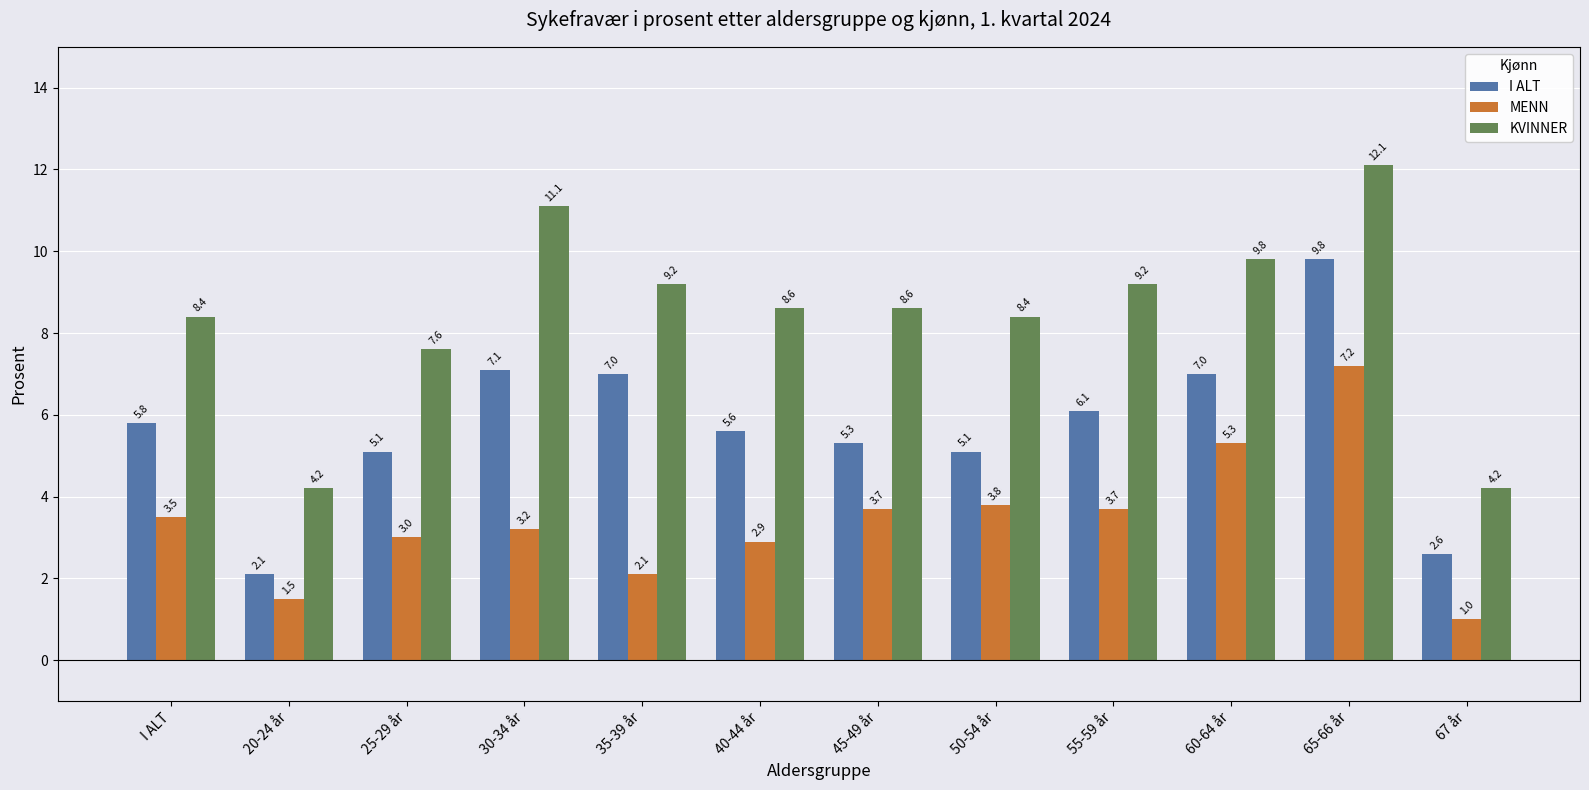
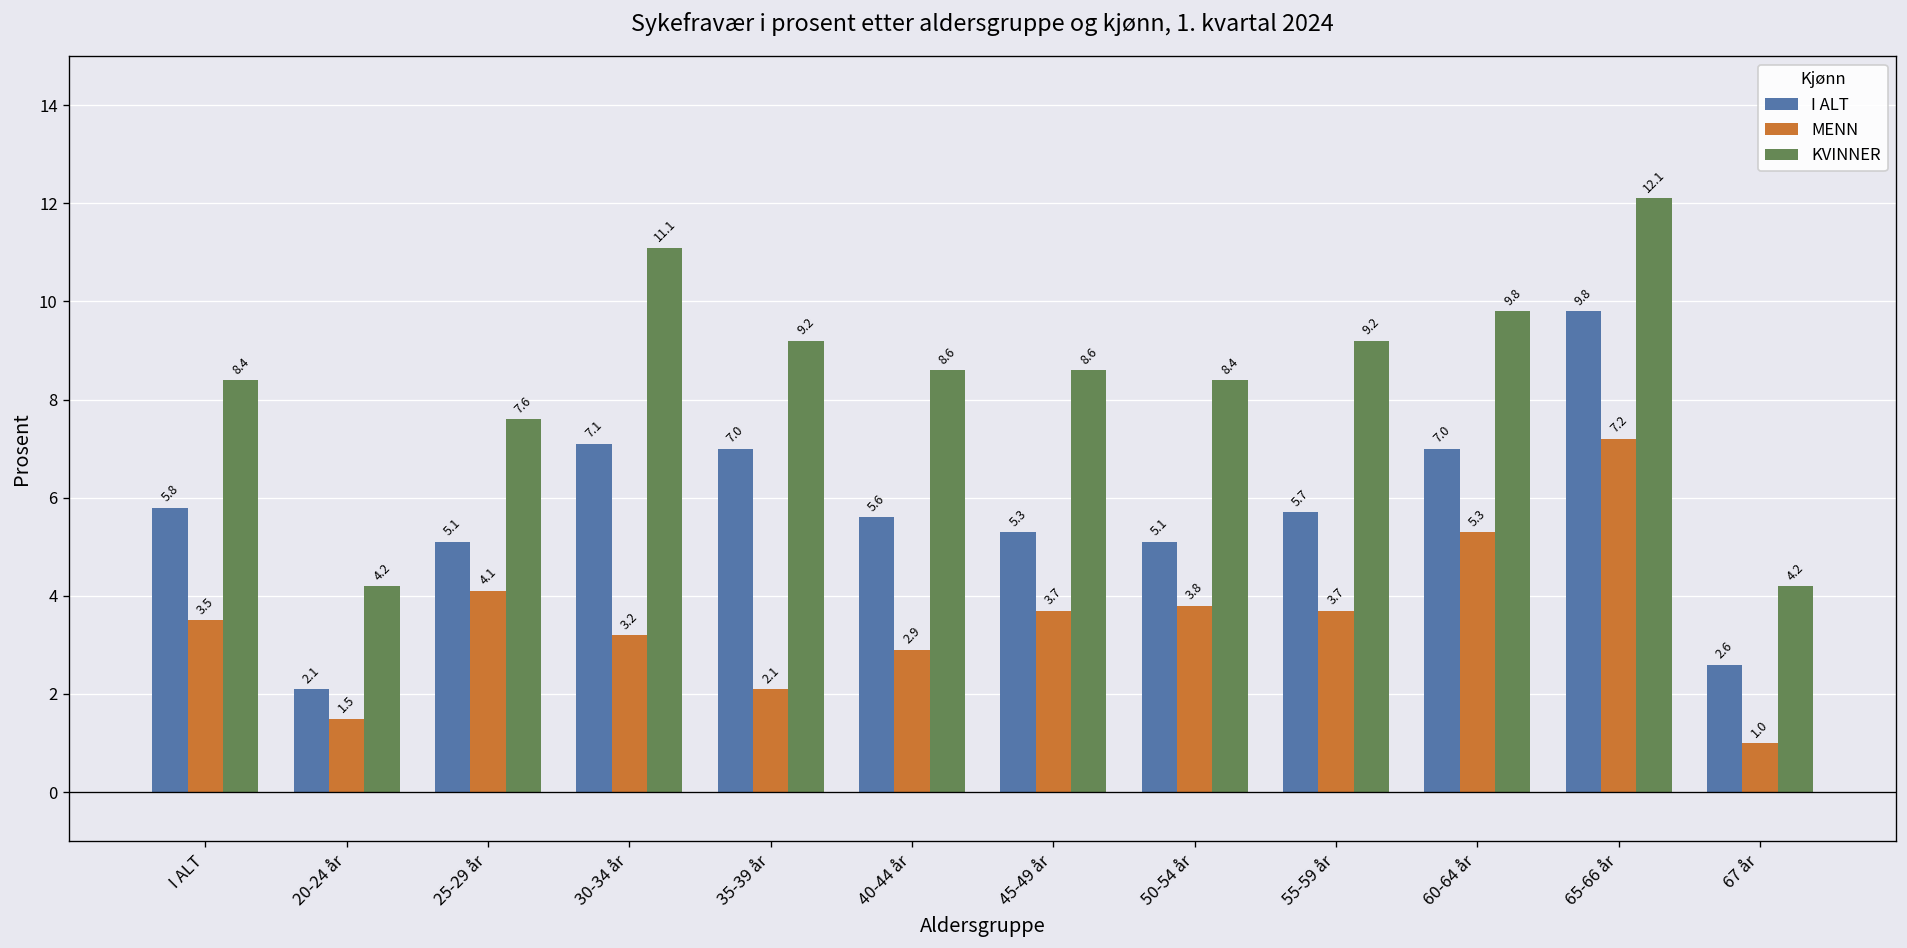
MENN, 25-29 år: 3.0 -> 4.1
I ALT, 55-59 år: 6.1 -> 5.7
